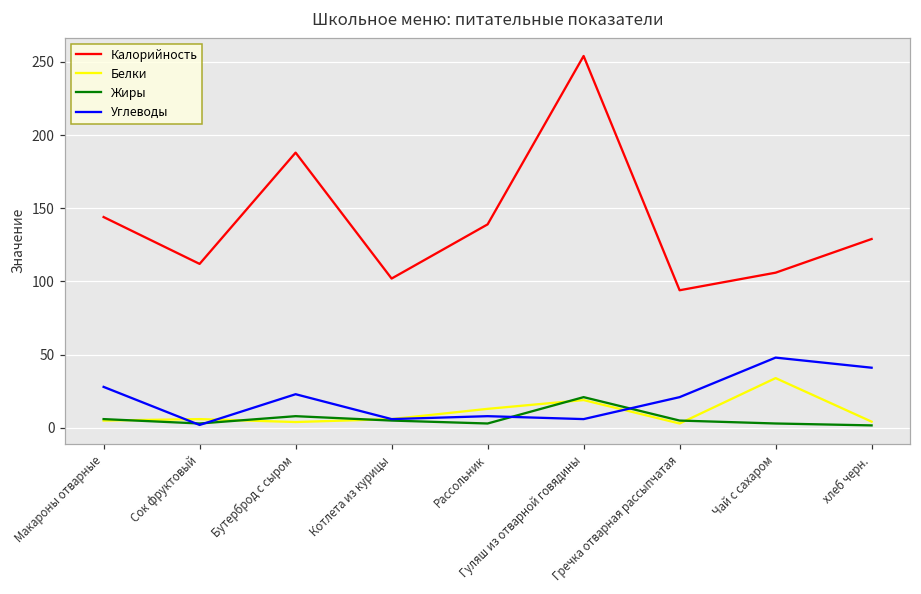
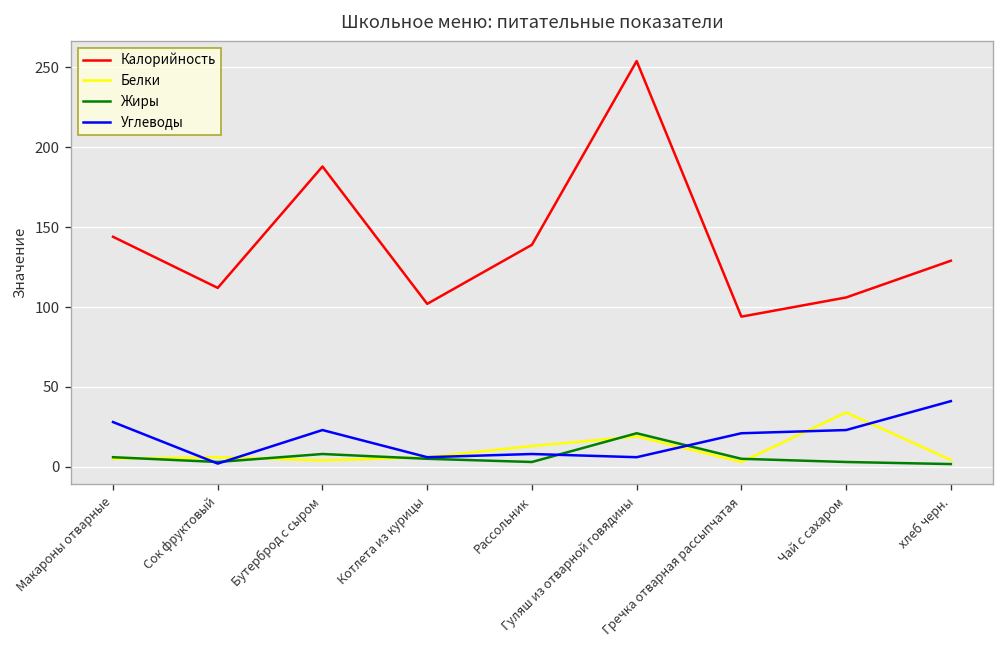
Углеводы, Чай с сахаром: 48 -> 23
